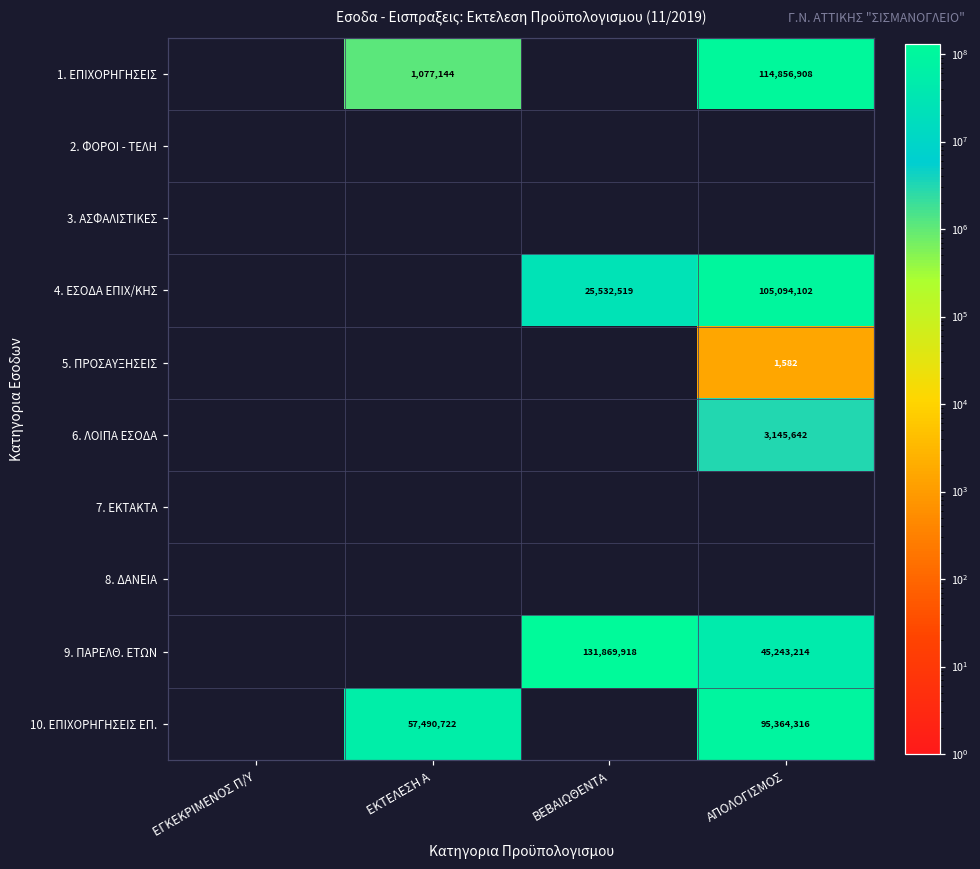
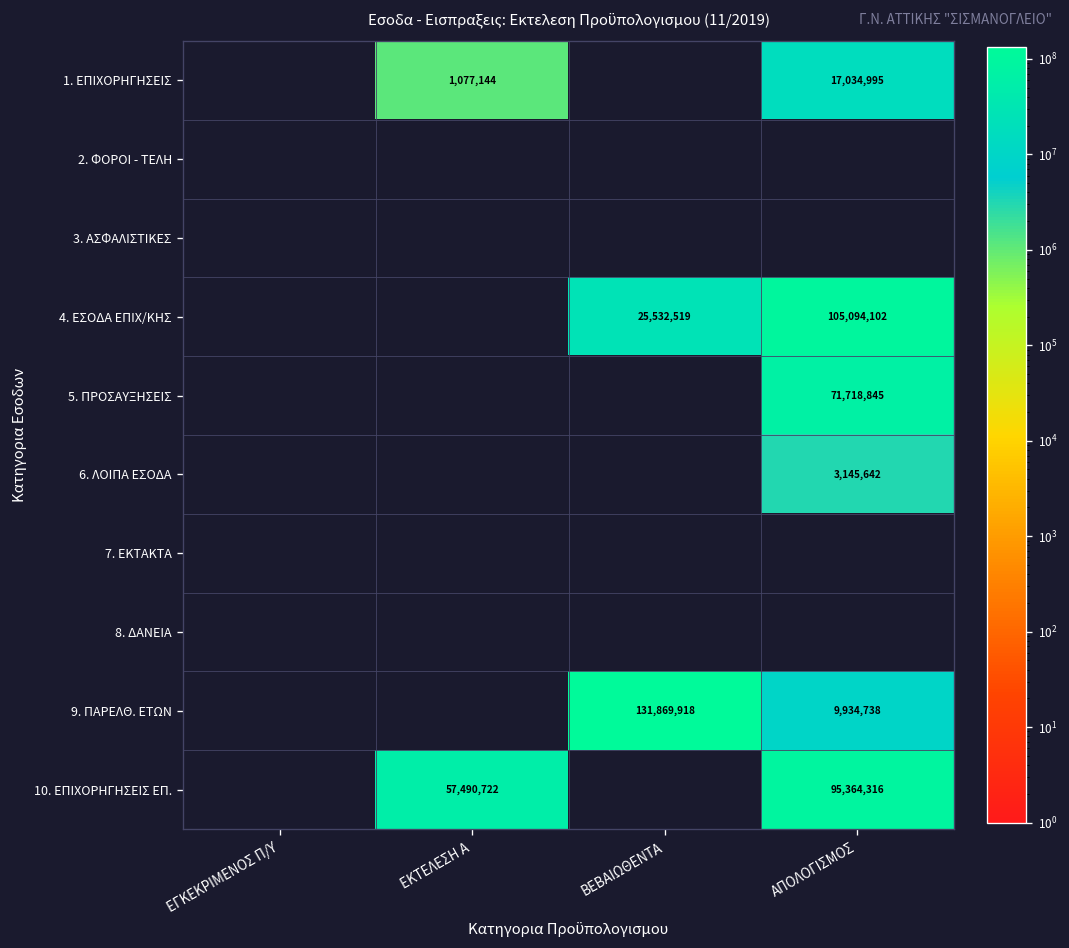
1. ΕΠΙΧΟΡΗΓΗΣΕΙΣ, ΑΠΟΛΟΓΙΣΜΟΣ: 114,856,908 -> 17,034,995
5. ΠΡΟΣΑΥΞΗΣΕΙΣ, ΑΠΟΛΟΓΙΣΜΟΣ: 1,582 -> 71,718,845
9. ΠΑΡΕΛΘ. ΕΤΩΝ, ΑΠΟΛΟΓΙΣΜΟΣ: 45,243,214 -> 9,934,738
